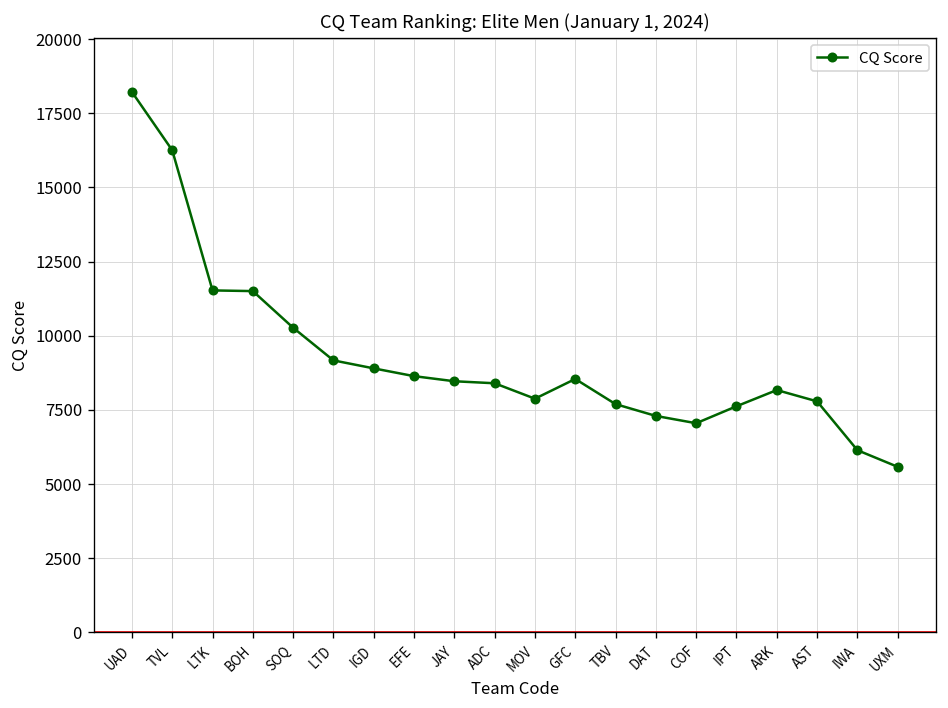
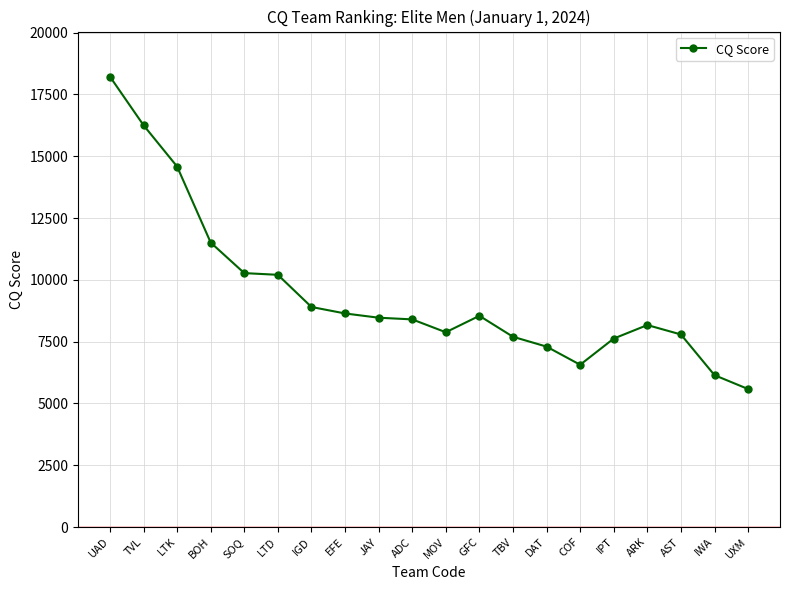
LTK: 11500 -> 14600
LTD: 9200 -> 10200
COF: 7100 -> 6600
